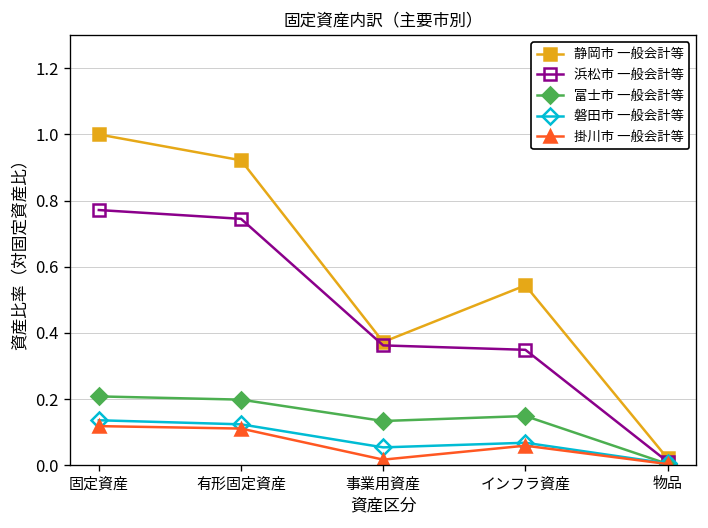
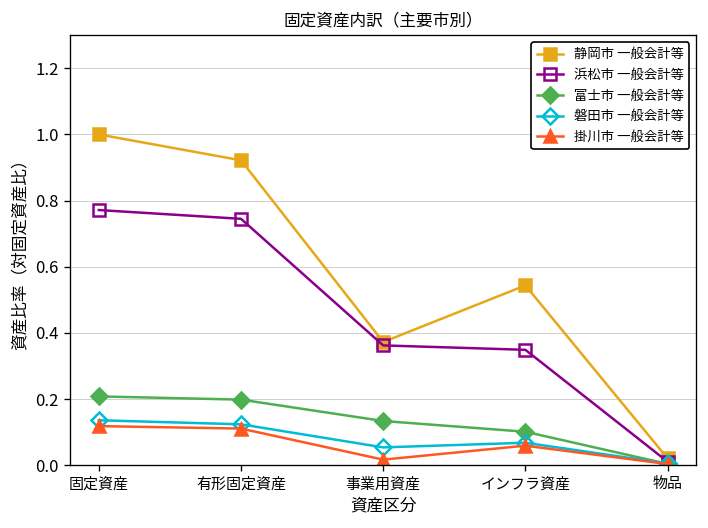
富士市 一般会計等, インフラ資産: 0.15 -> 0.10
